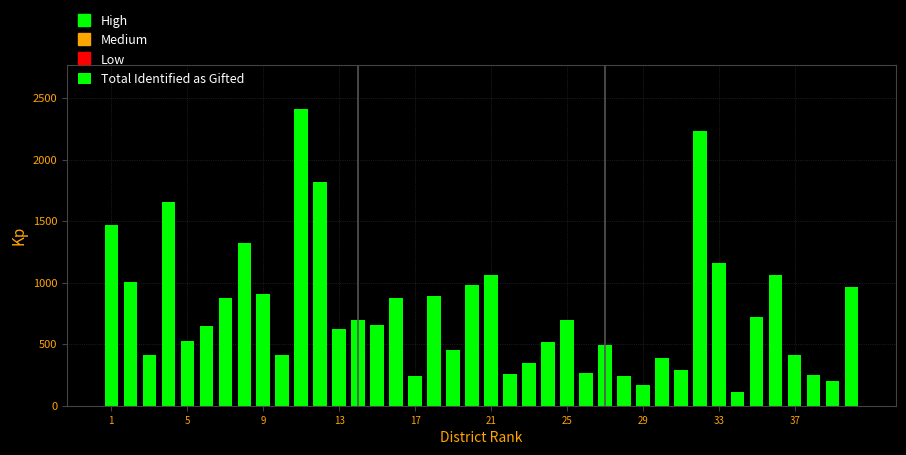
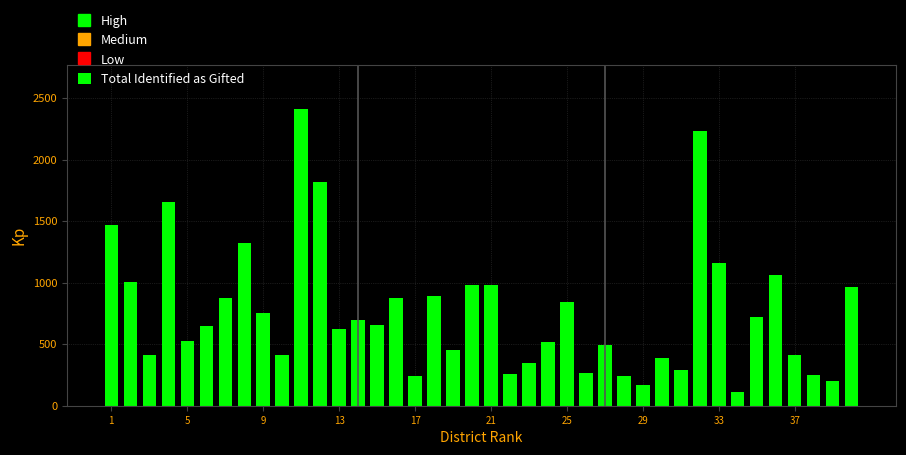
9: 910 -> 760
21: 1060 -> 990
25: 700 -> 850
